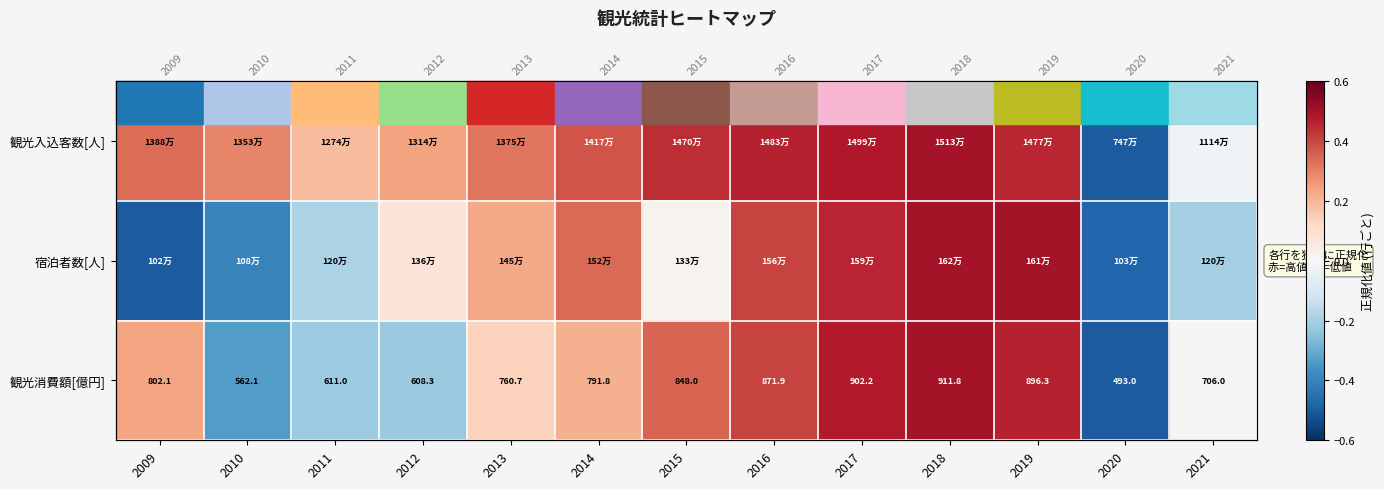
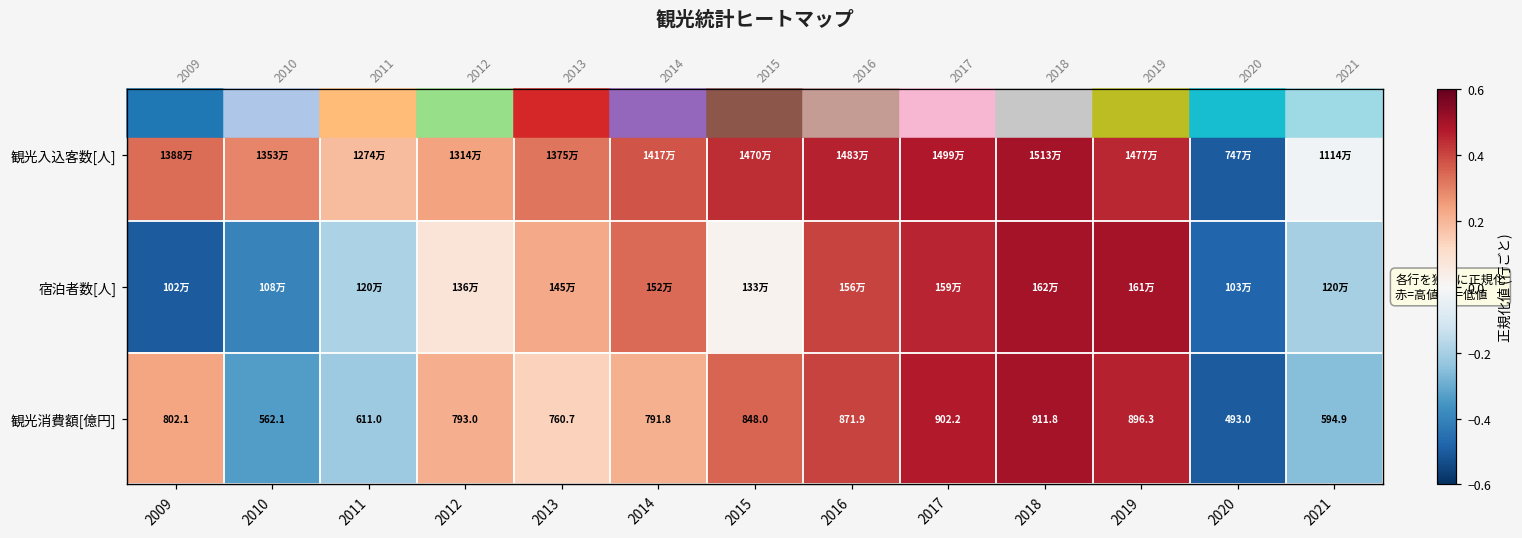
観光消費額[億円], 2012: 608.3 -> 793.0
観光消費額[億円], 2021: 706.0 -> 594.9
